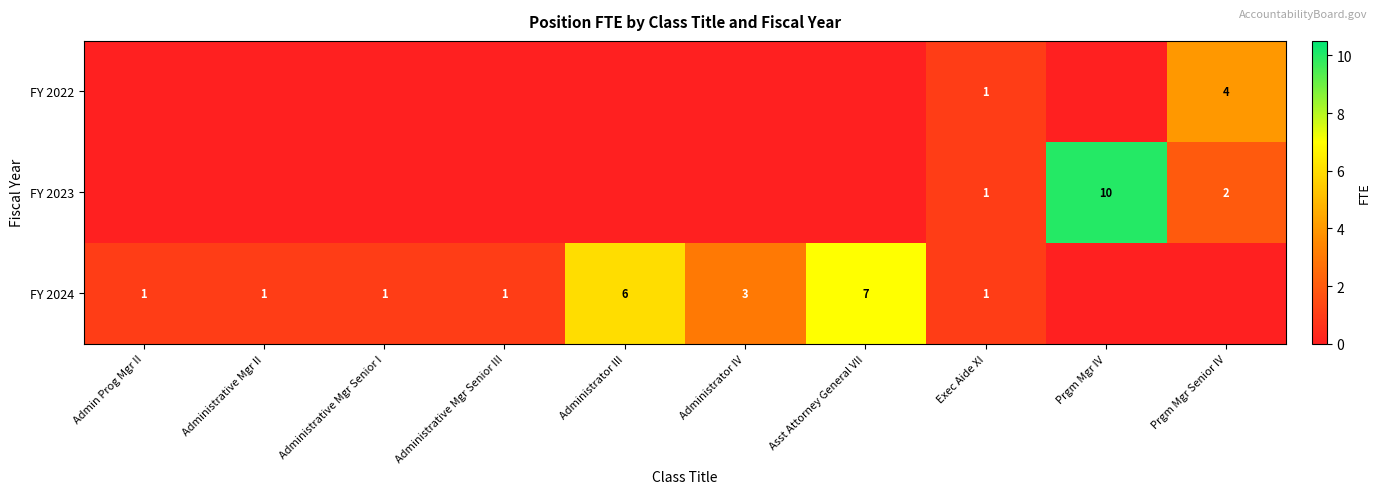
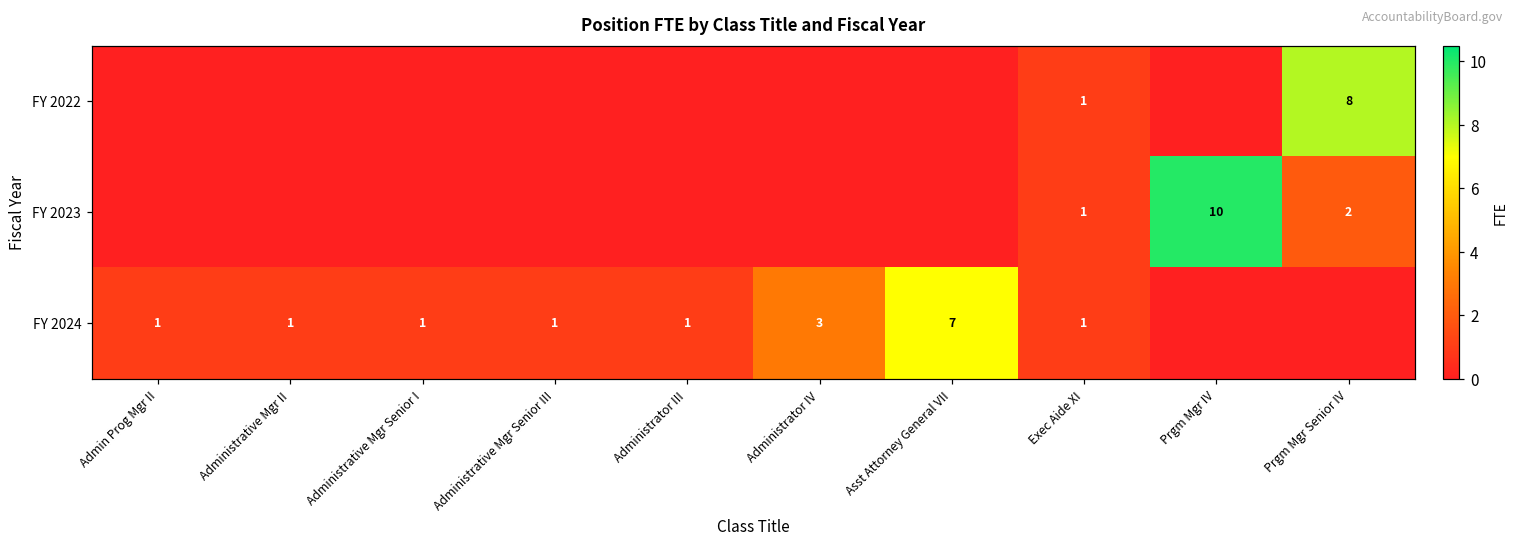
FY 2022, Prgm Mgr Senior IV: 4 -> 8
FY 2024, Administrator III: 6 -> 1
